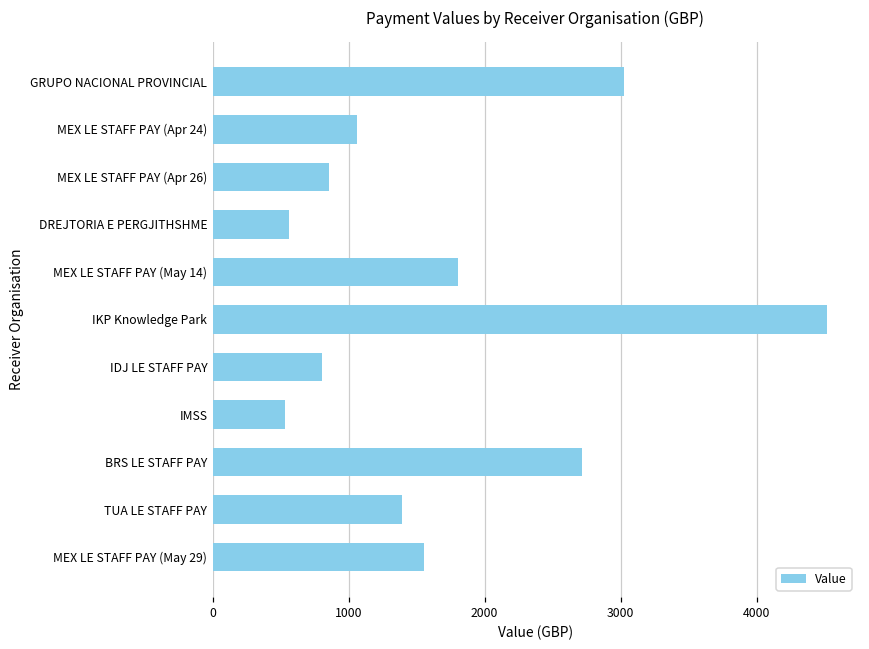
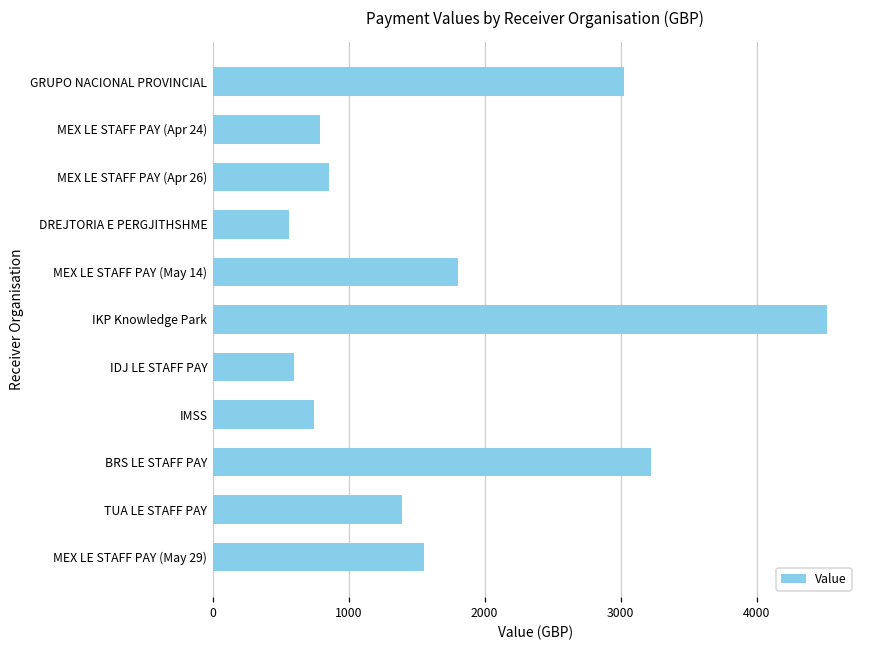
MEX LE STAFF PAY (Apr 24): 1060 -> 790
IDJ LE STAFF PAY: 800 -> 600
IMSS: 530 -> 740
BRS LE STAFF PAY: 2720 -> 3220
